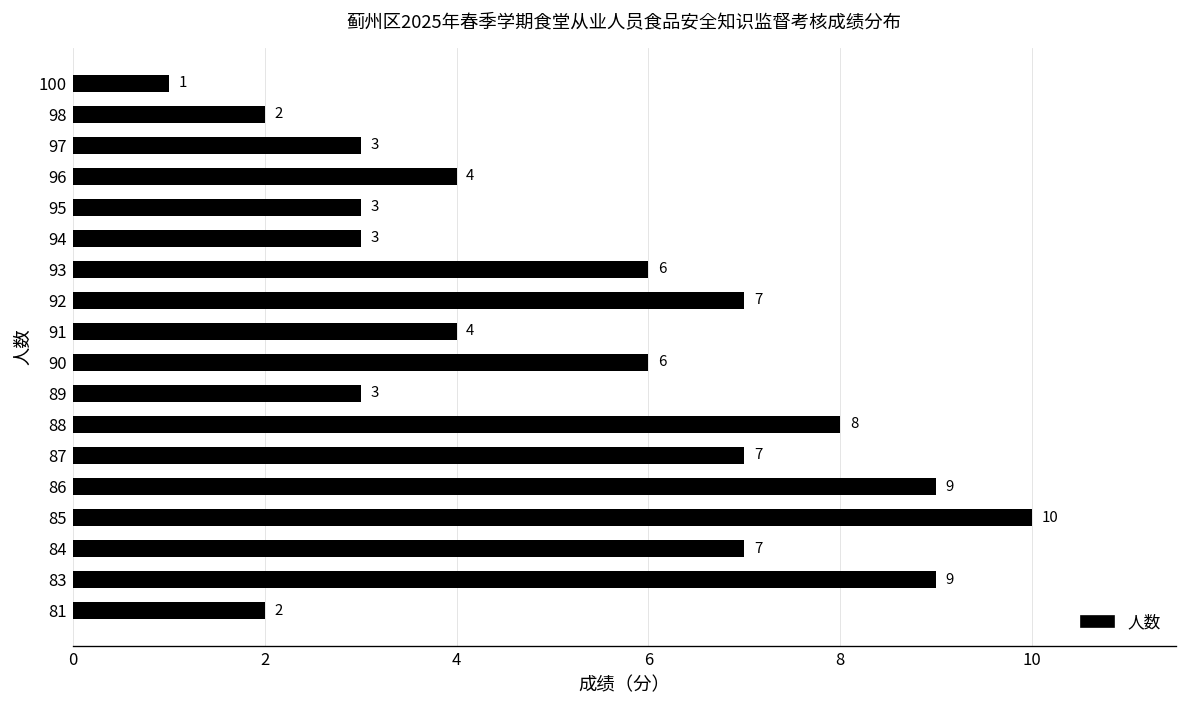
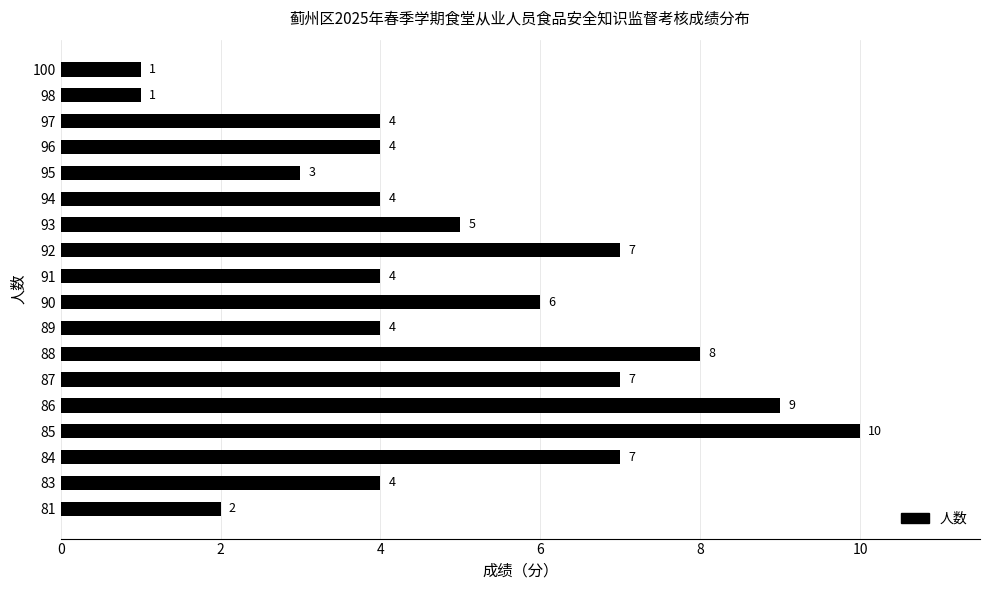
98: 2 -> 1
97: 3 -> 4
94: 3 -> 4
93: 6 -> 5
89: 3 -> 4
83: 9 -> 4
